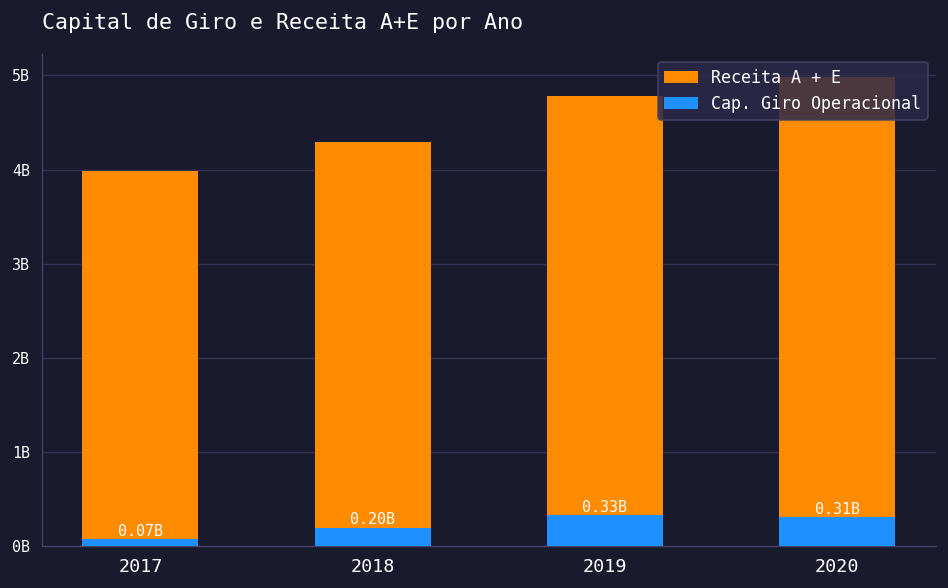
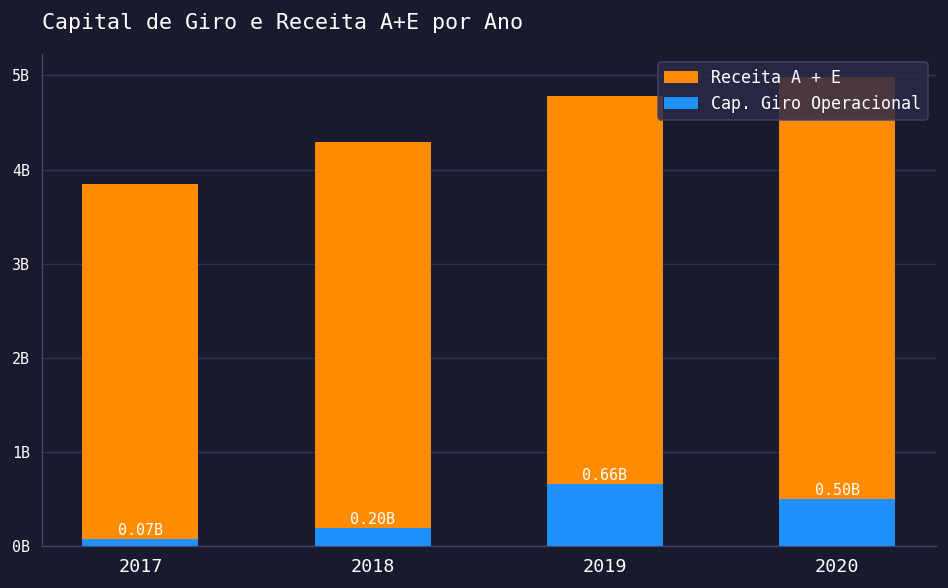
Receita A + E, 2017: 4000000000 -> 3800000000
Cap. Giro Operacional, 2019: 0.33B -> 0.66B
Cap. Giro Operacional, 2020: 0.31B -> 0.50B
